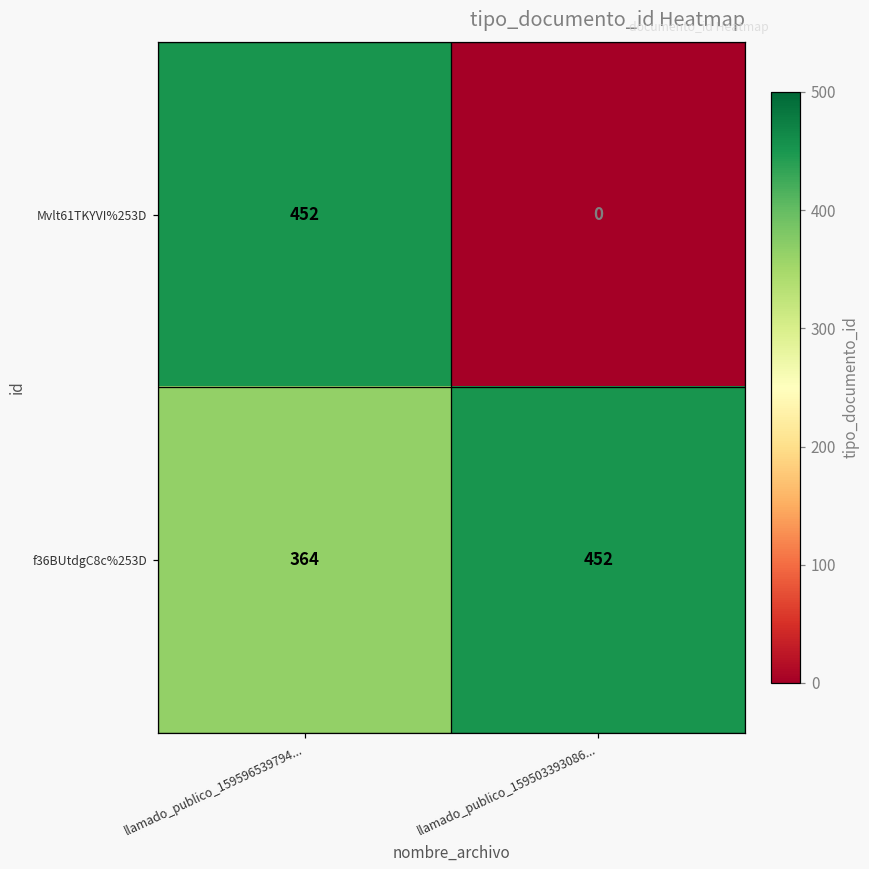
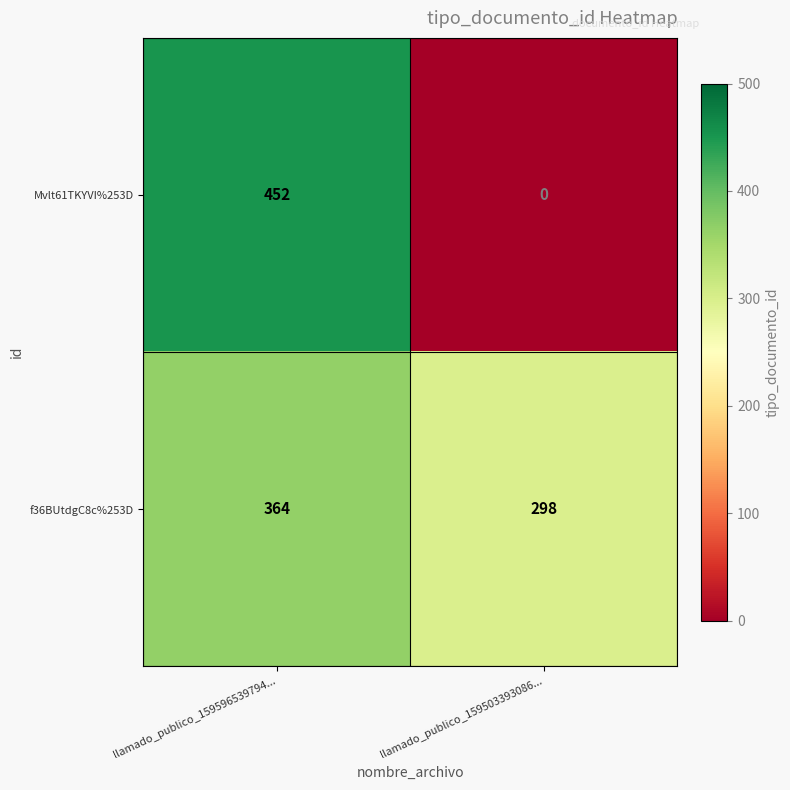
f36BUtdgC8c%253D, llamado_publico_159503393086...: 452 -> 298
